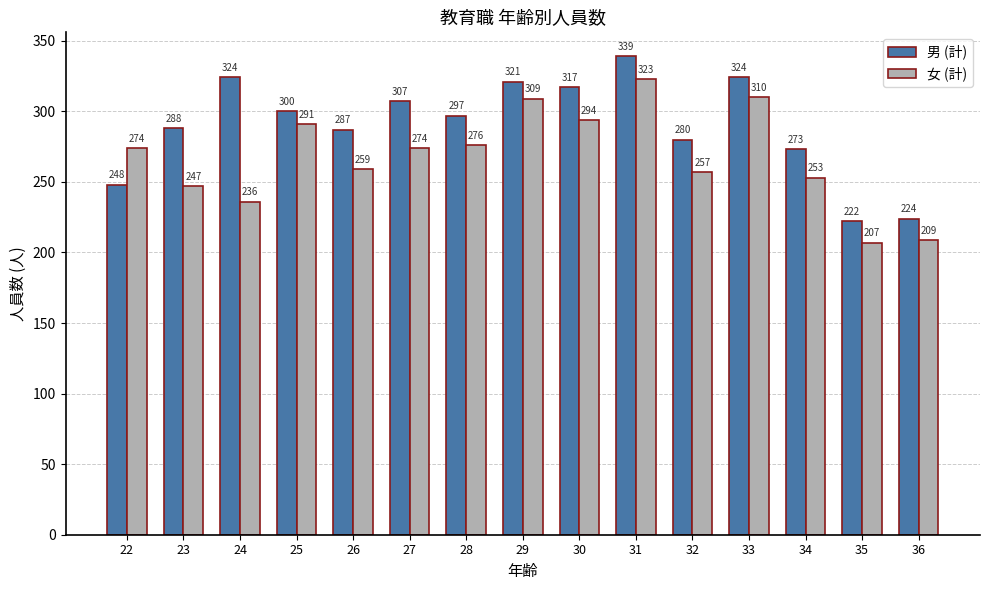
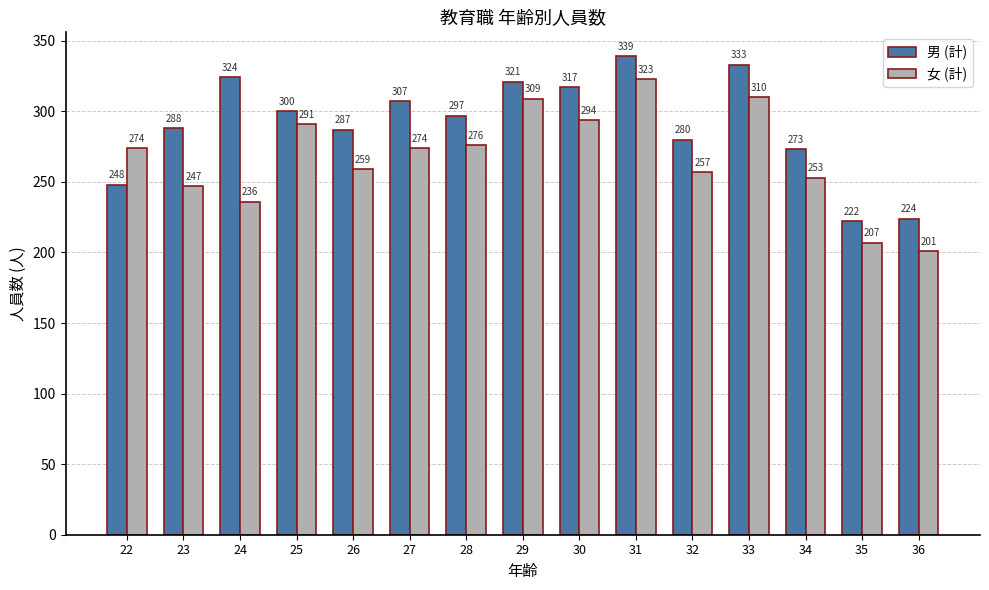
男 (計), 33: 324 -> 333
女 (計), 36: 209 -> 201
